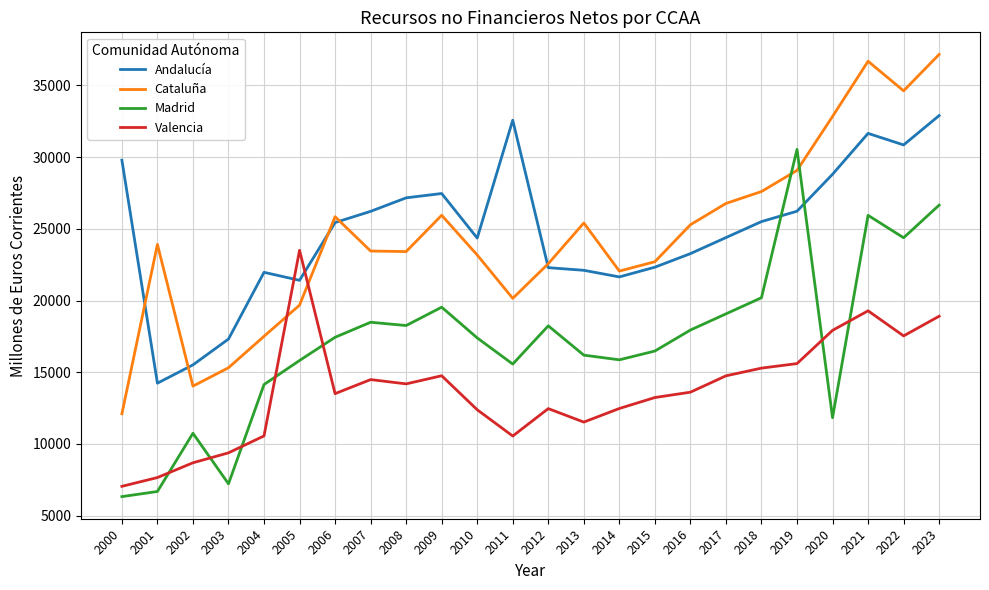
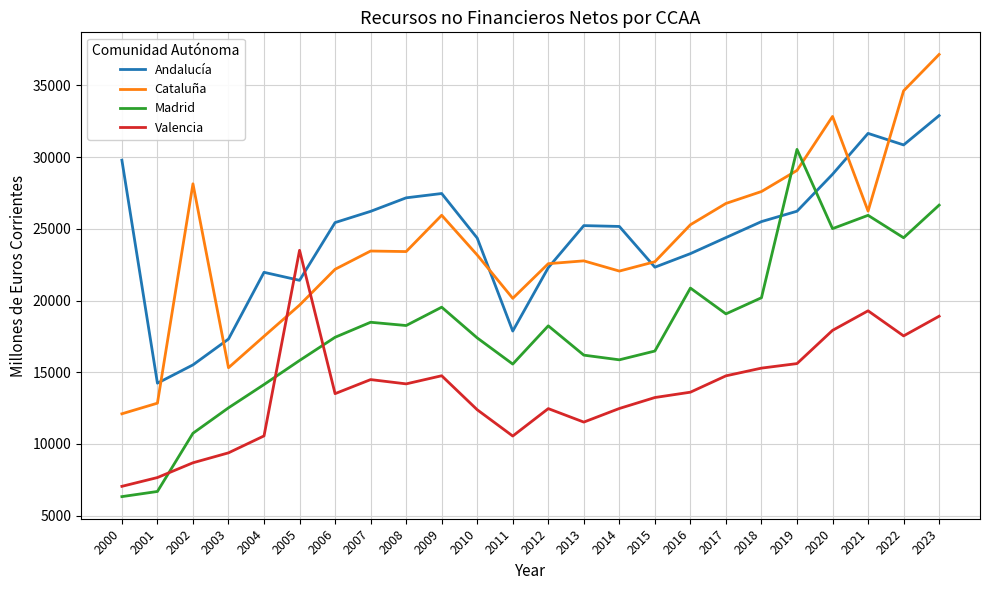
Cataluña, 2001: 23900 -> 12800
Cataluña, 2002: 14000 -> 28100
Madrid, 2003: 7200 -> 12500
Cataluña, 2006: 25800 -> 22200
Andalucía, 2011: 32600 -> 17900
Andalucía, 2013: 22100 -> 25200
Cataluña, 2013: 25400 -> 22800
Andalucía, 2014: 21600 -> 25200
Madrid, 2016: 17900 -> 20900
Madrid, 2020: 11800 -> 25000
Cataluña, 2021: 36700 -> 26200
